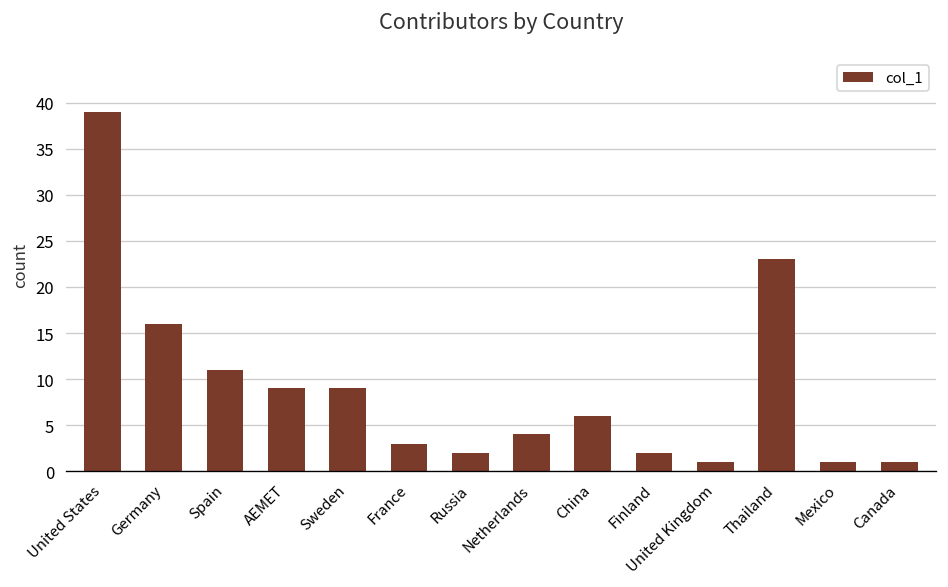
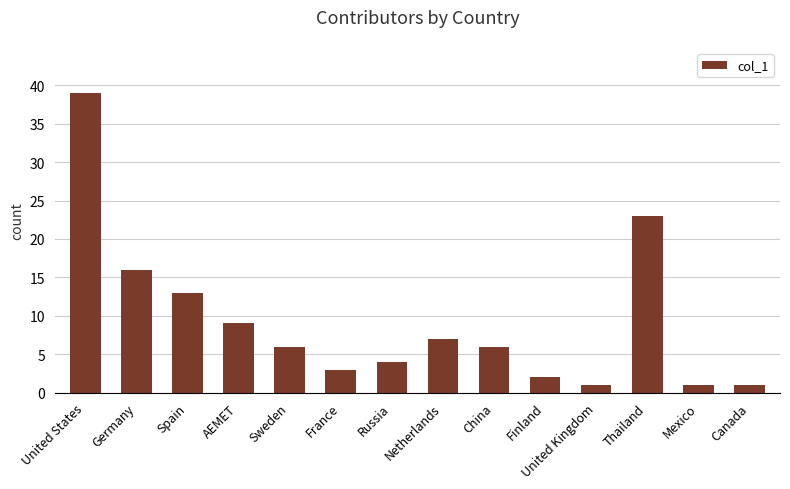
Spain: 11 -> 13
Sweden: 9 -> 6
Russia: 2 -> 4
Netherlands: 4 -> 7
